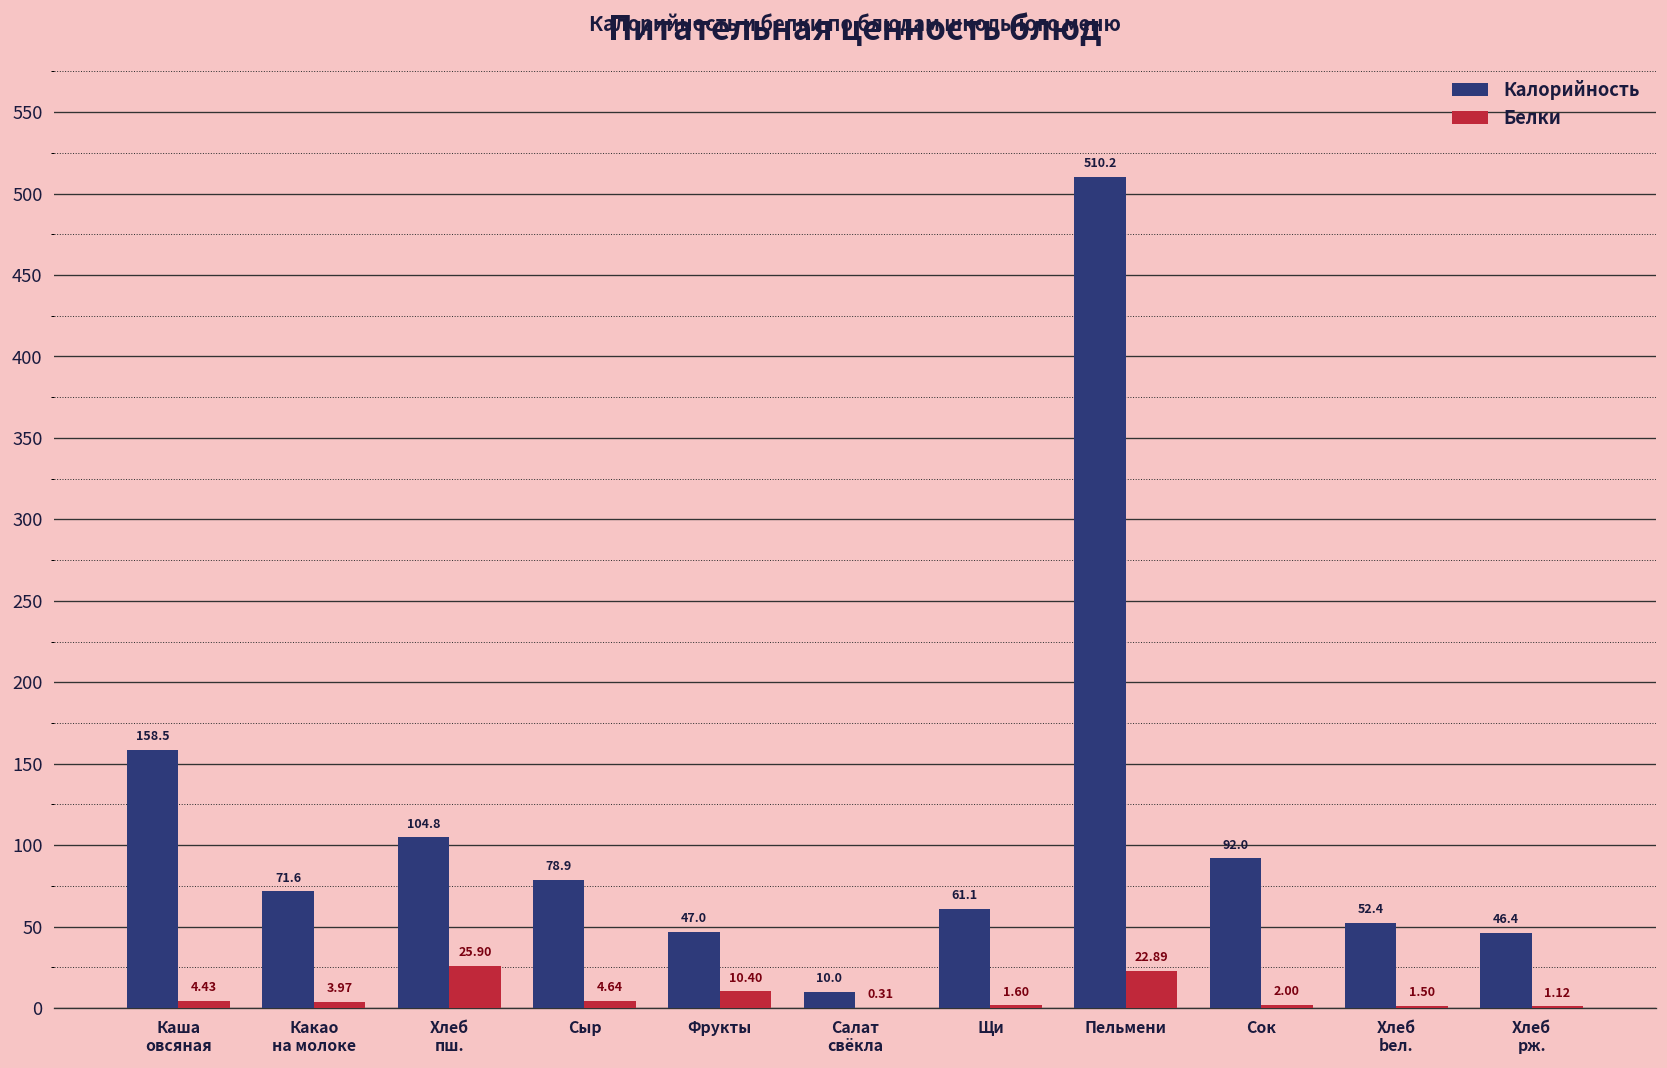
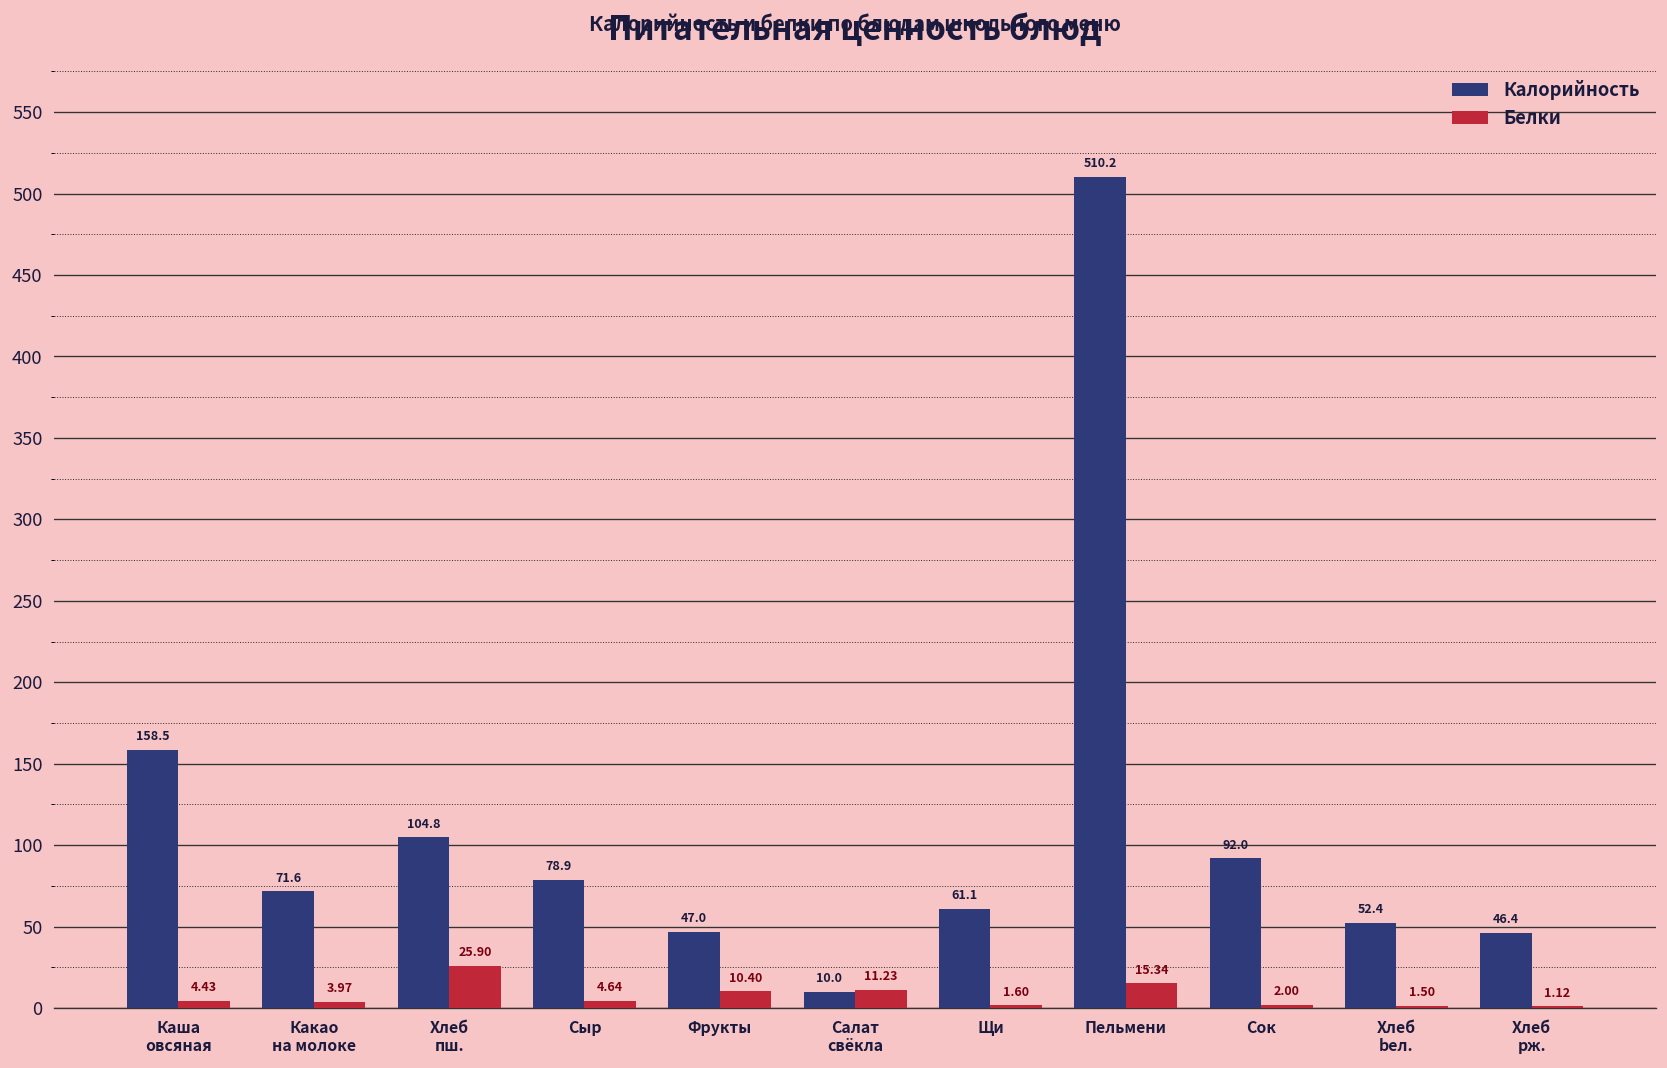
Белки, Салат свёкла: 0.31 -> 11.23
Белки, Пельмени: 22.89 -> 15.34
